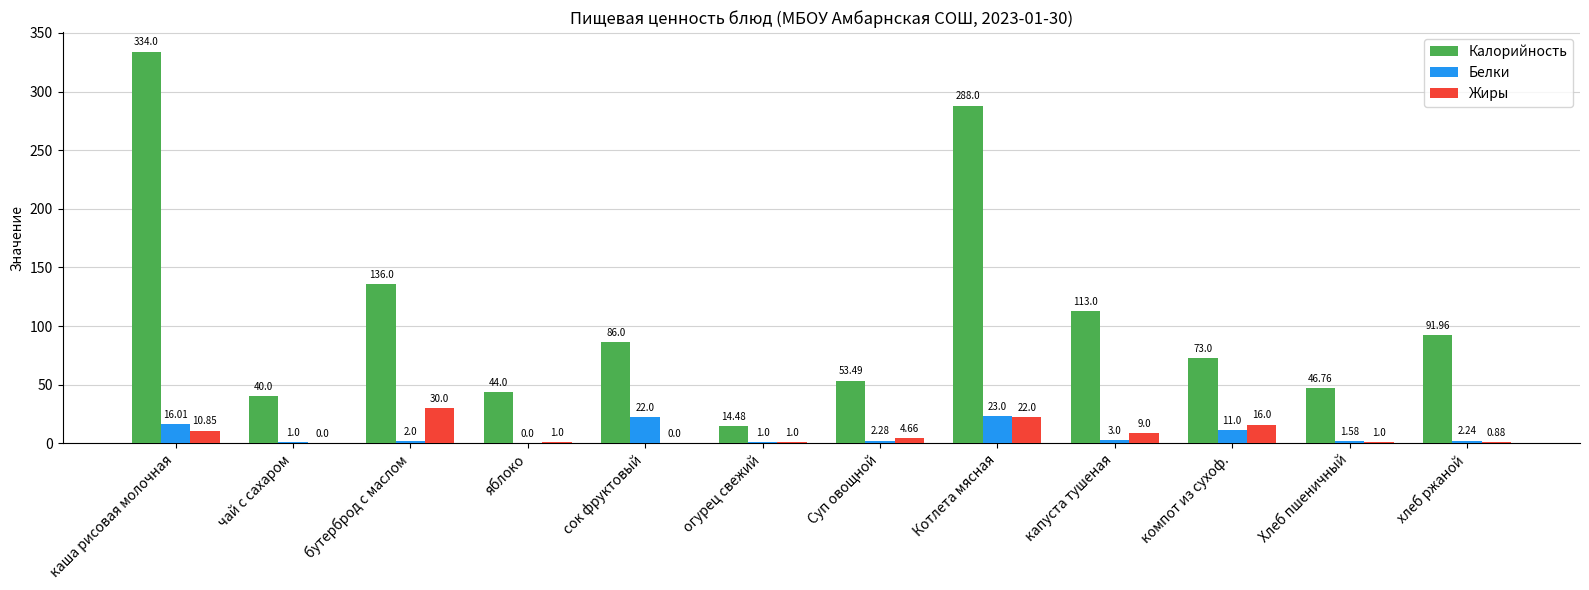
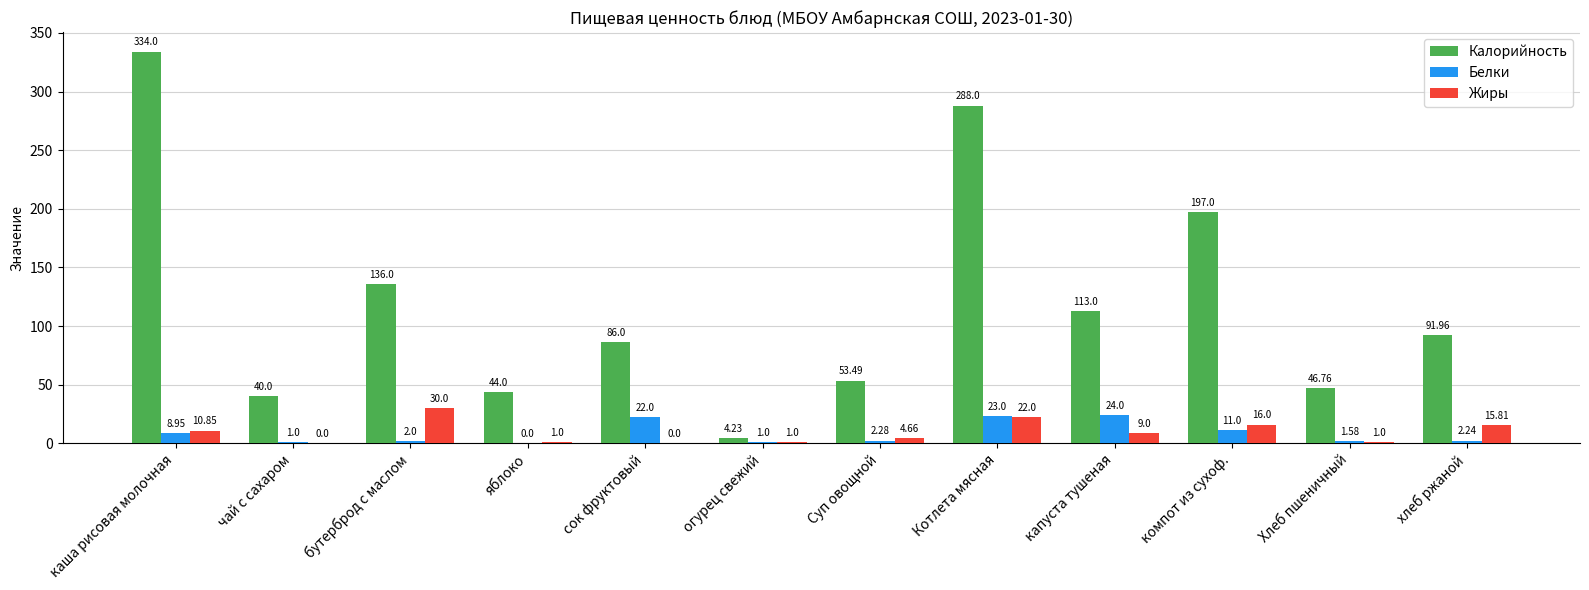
Белки, каша рисовая молочная: 16.01 -> 8.95
Калорийность, огурец свежий: 14.48 -> 4.23
Белки, капуста тушеная: 3.0 -> 24.0
Калорийность, компот из сухоф.: 73.0 -> 197.0
Жиры, хлеб ржаной: 0.88 -> 15.81
